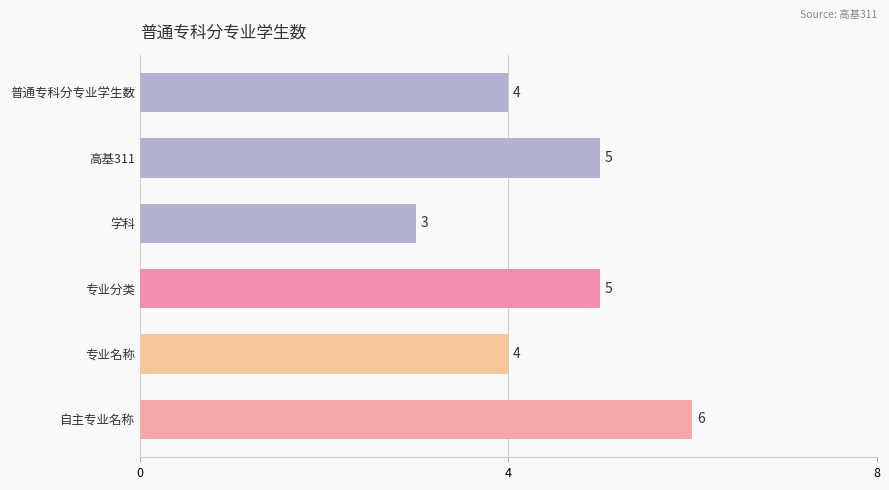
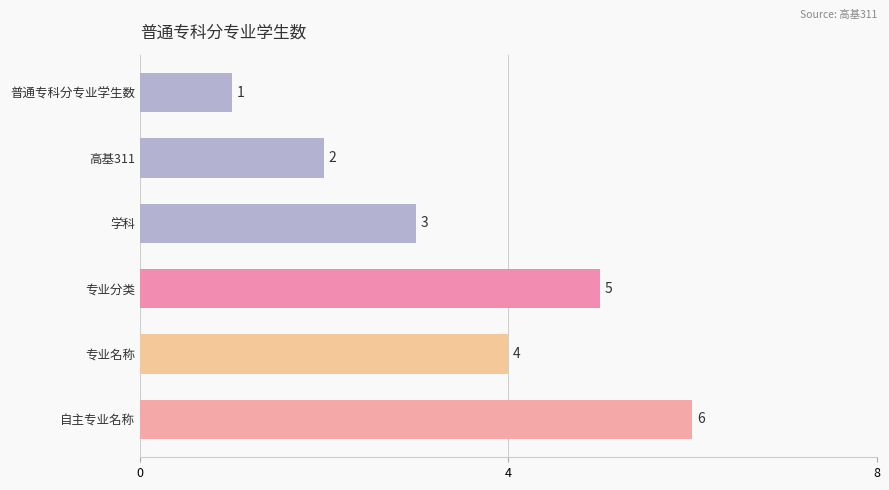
普通专科分专业学生数: 4 -> 1
高基311: 5 -> 2
